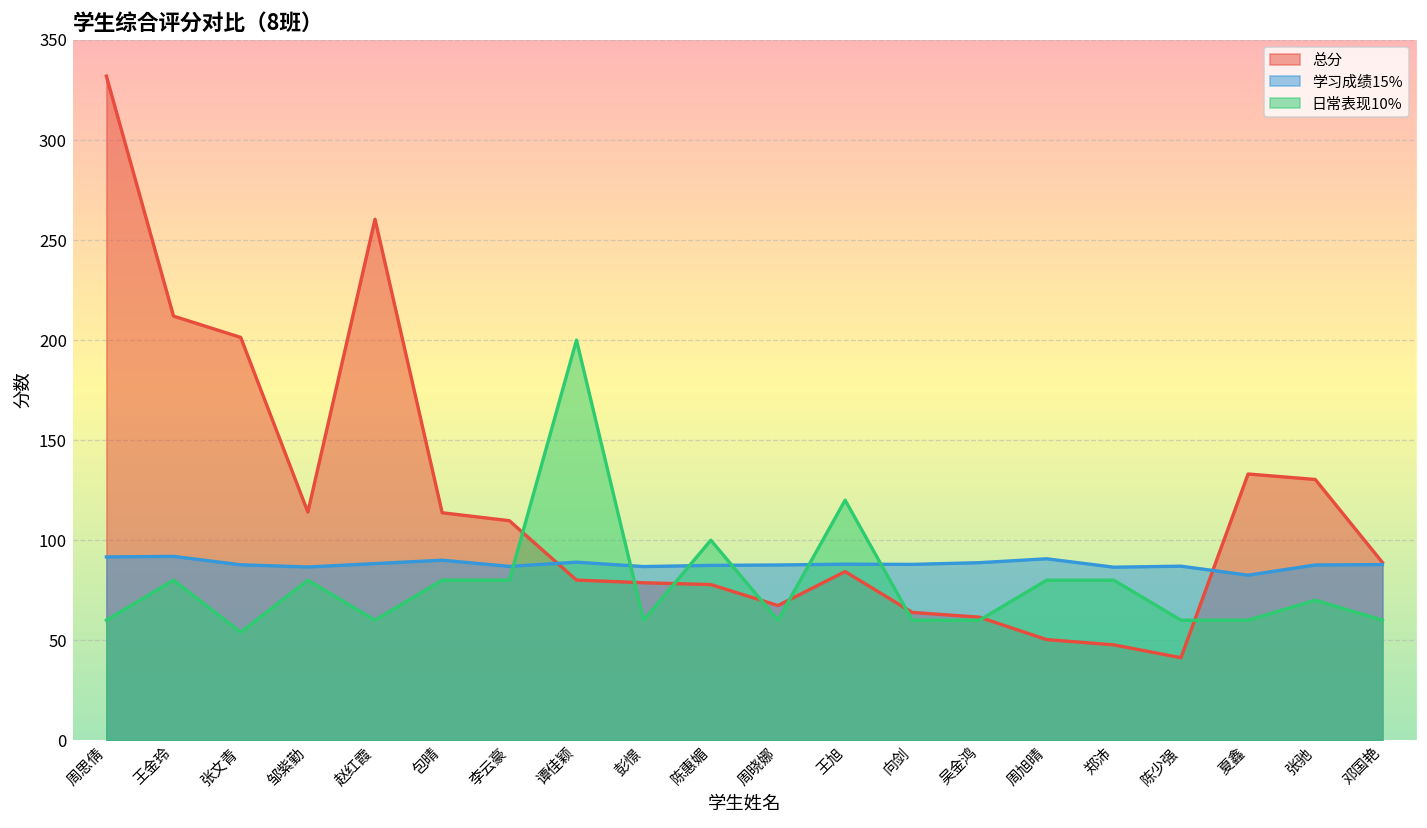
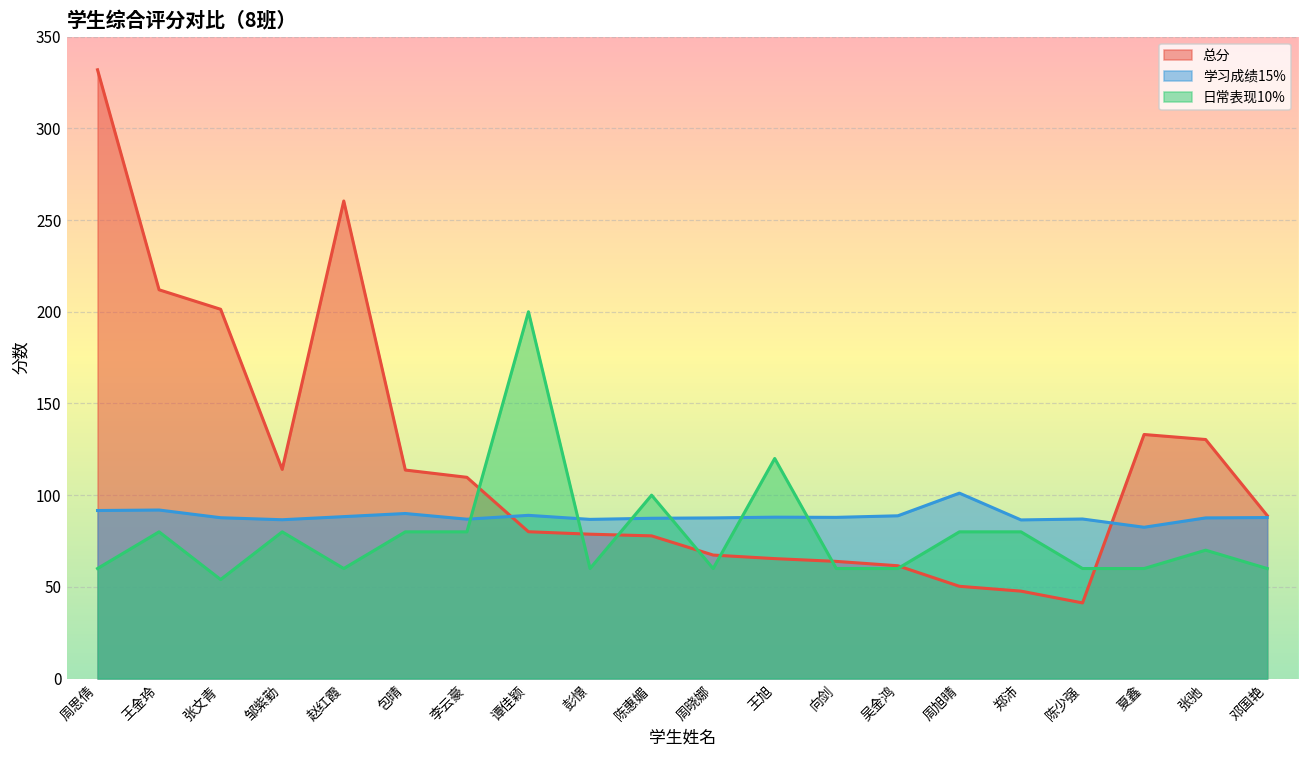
总分, 王旭: 84 -> 65
学习成绩15%, 周旭晴: 91 -> 101
